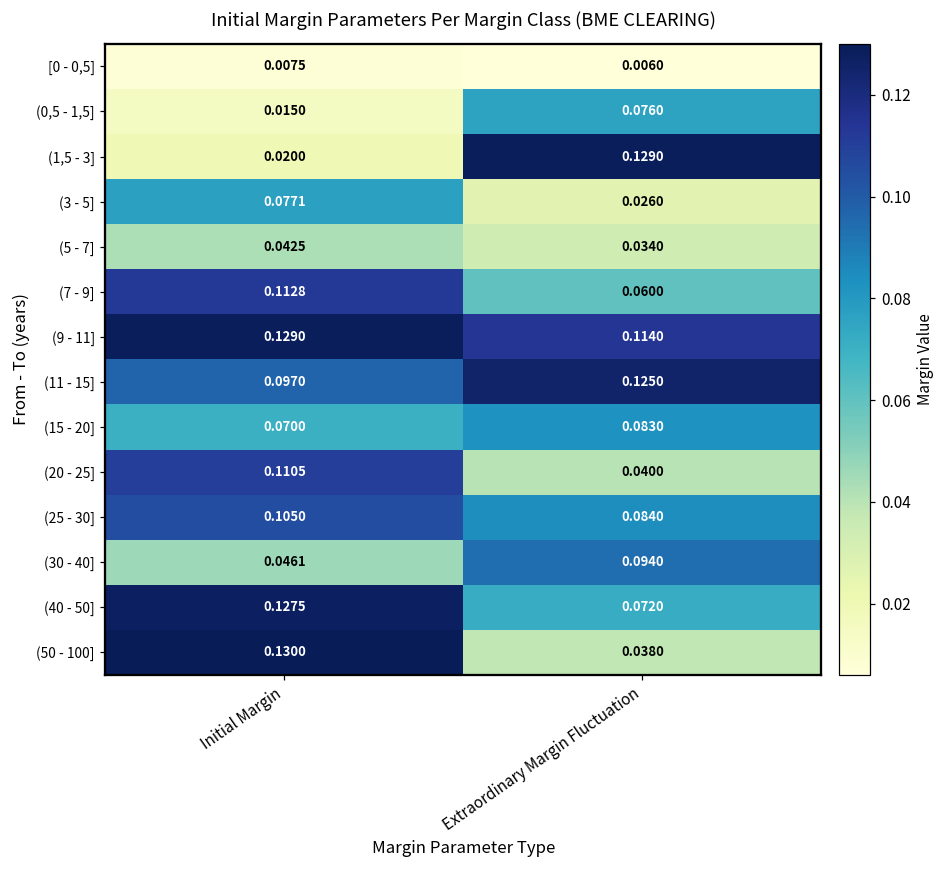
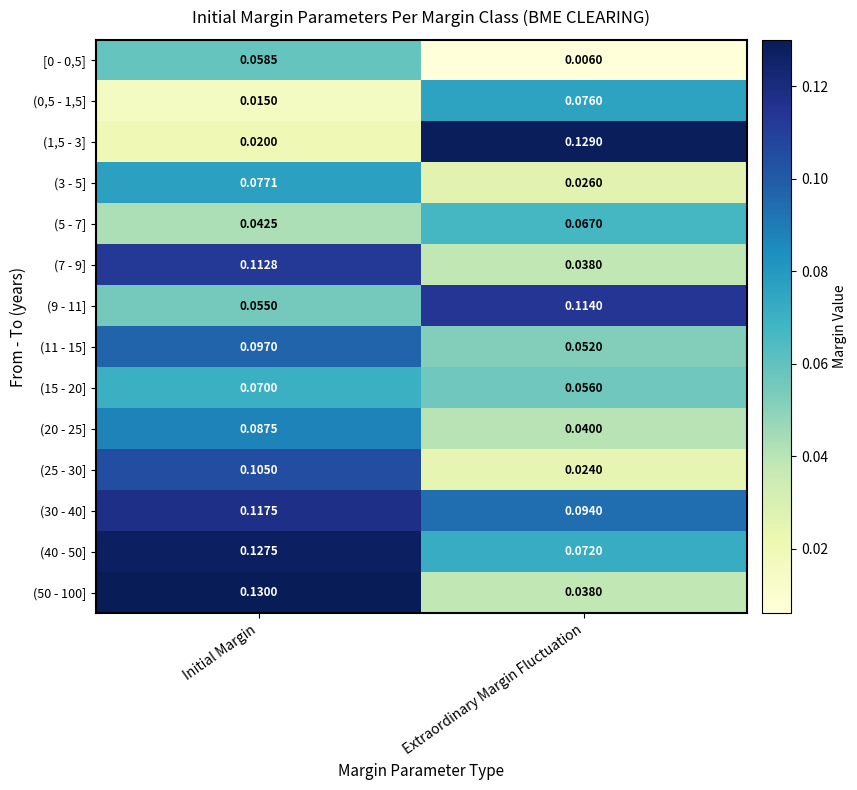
[0 - 0,5], Initial Margin: 0.0075 -> 0.0585
(5 - 7], Extraordinary Margin Fluctuation: 0.0340 -> 0.0670
(7 - 9], Extraordinary Margin Fluctuation: 0.0600 -> 0.0380
(9 - 11], Initial Margin: 0.1290 -> 0.0550
(11 - 15], Extraordinary Margin Fluctuation: 0.1250 -> 0.0520
(15 - 20], Extraordinary Margin Fluctuation: 0.0830 -> 0.0560
(20 - 25], Initial Margin: 0.1105 -> 0.0875
(25 - 30], Extraordinary Margin Fluctuation: 0.0840 -> 0.0240
(30 - 40], Initial Margin: 0.0461 -> 0.1175
